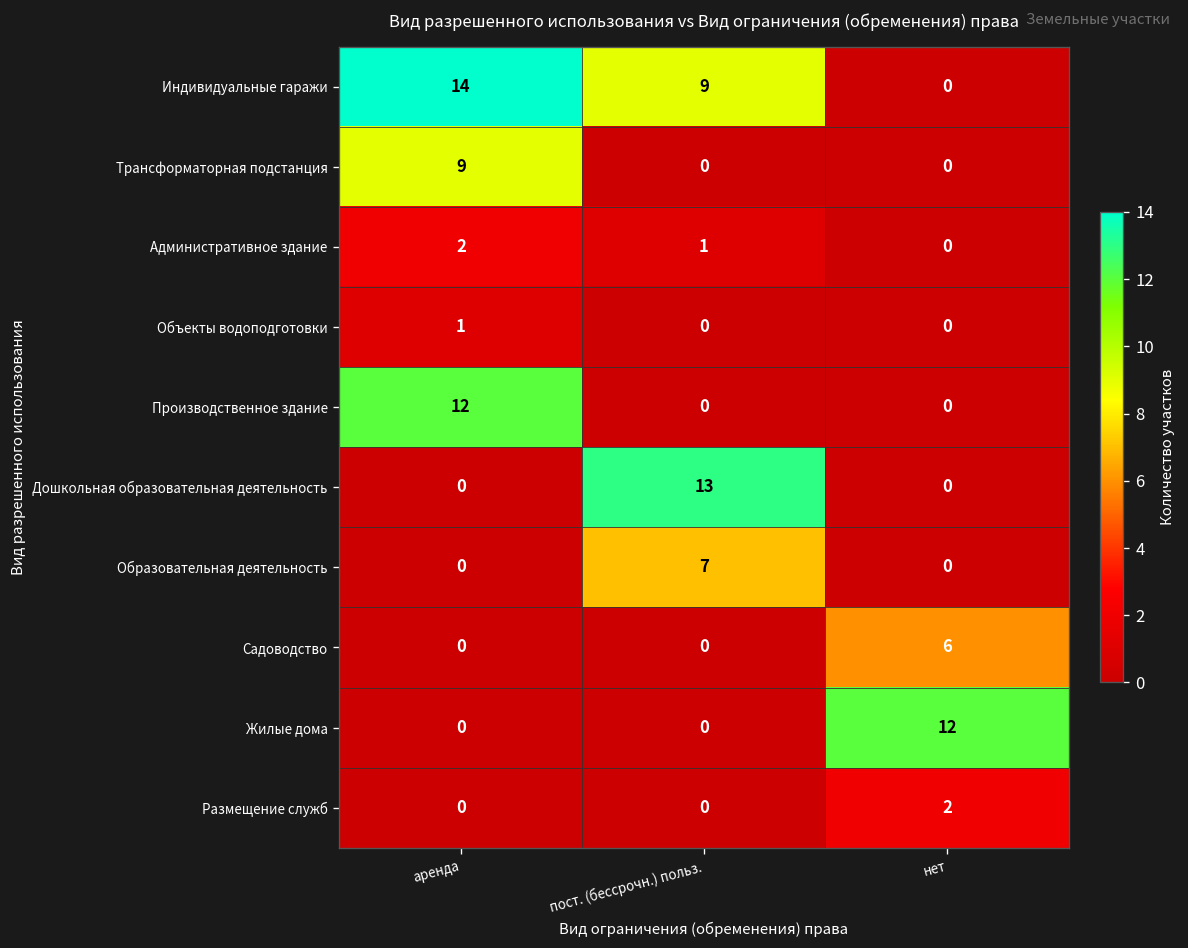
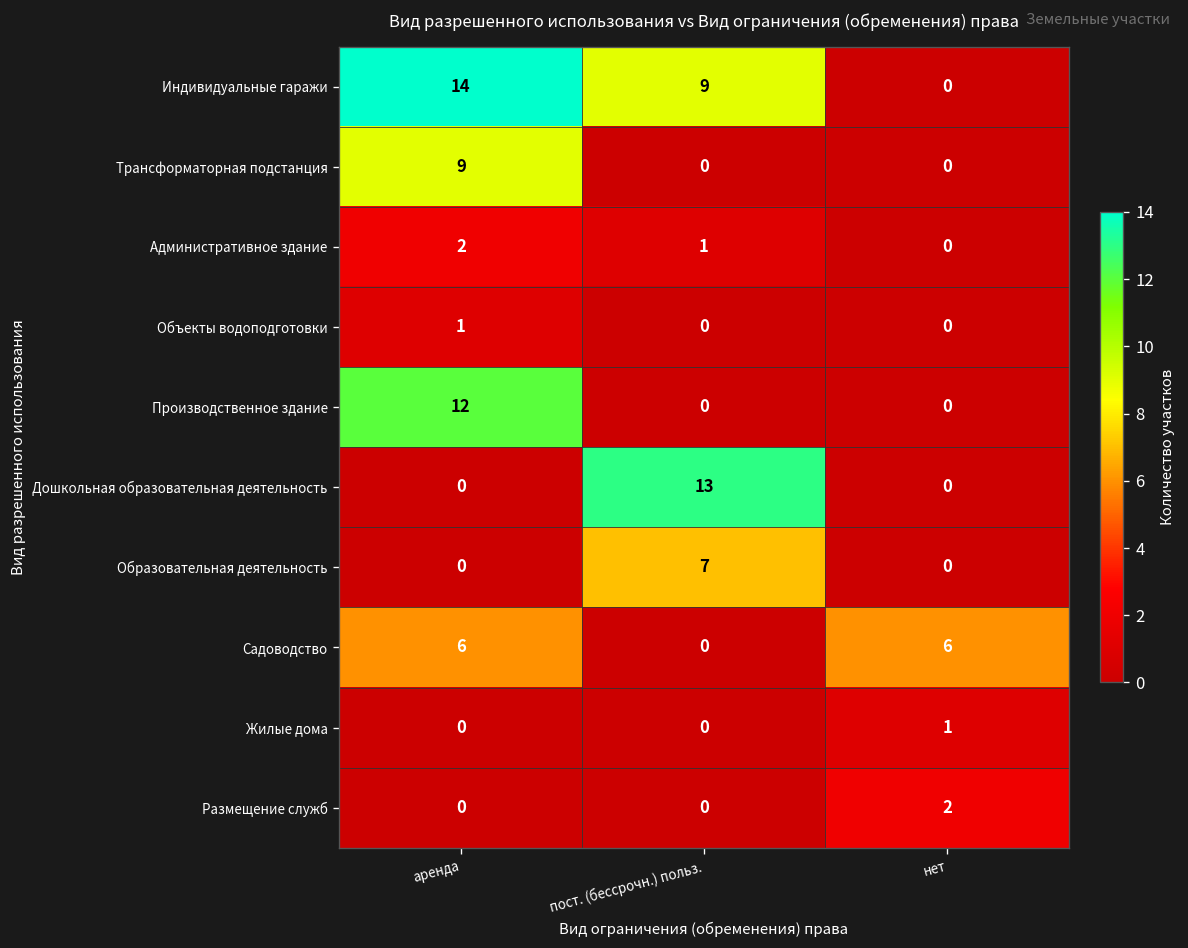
Садоводство, аренда: 0 -> 6
Жилые дома, нет: 12 -> 1
